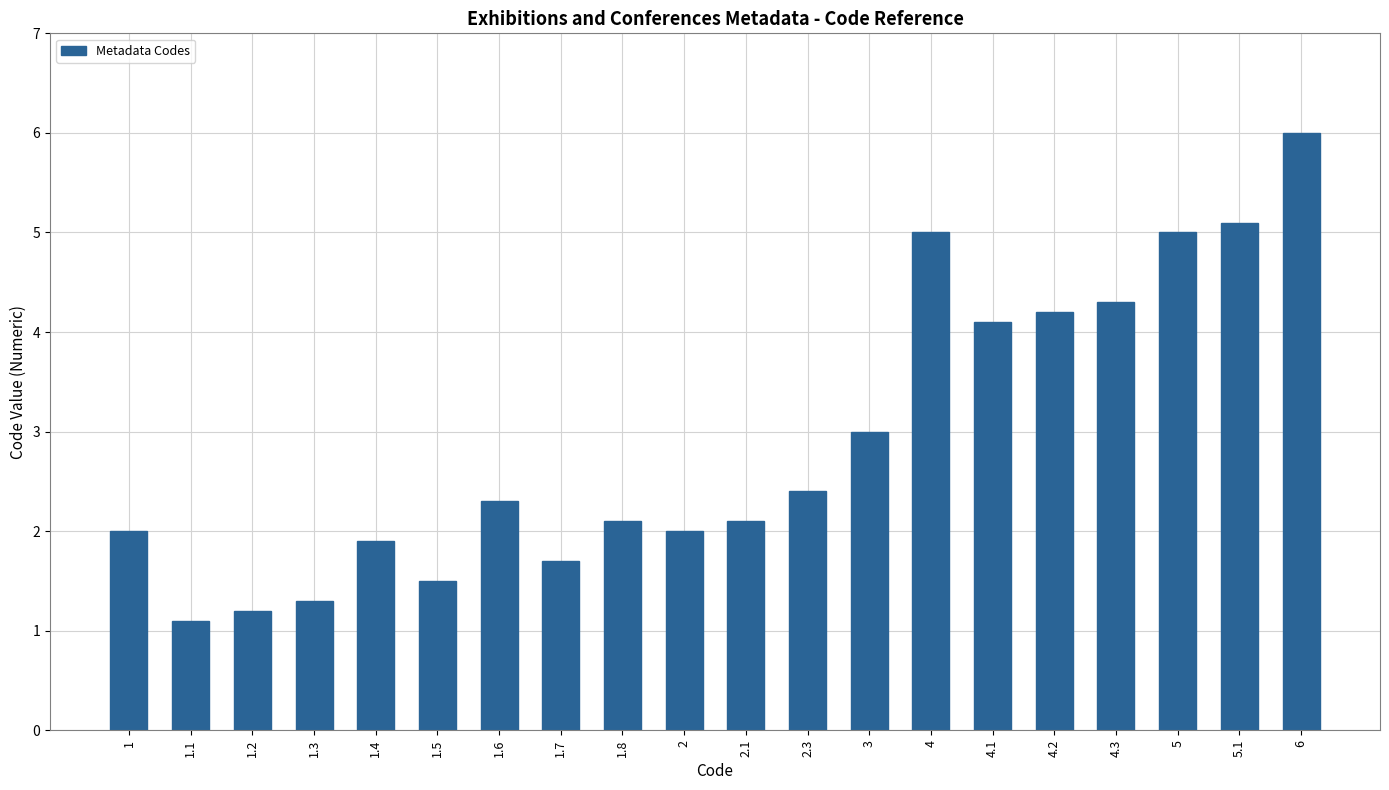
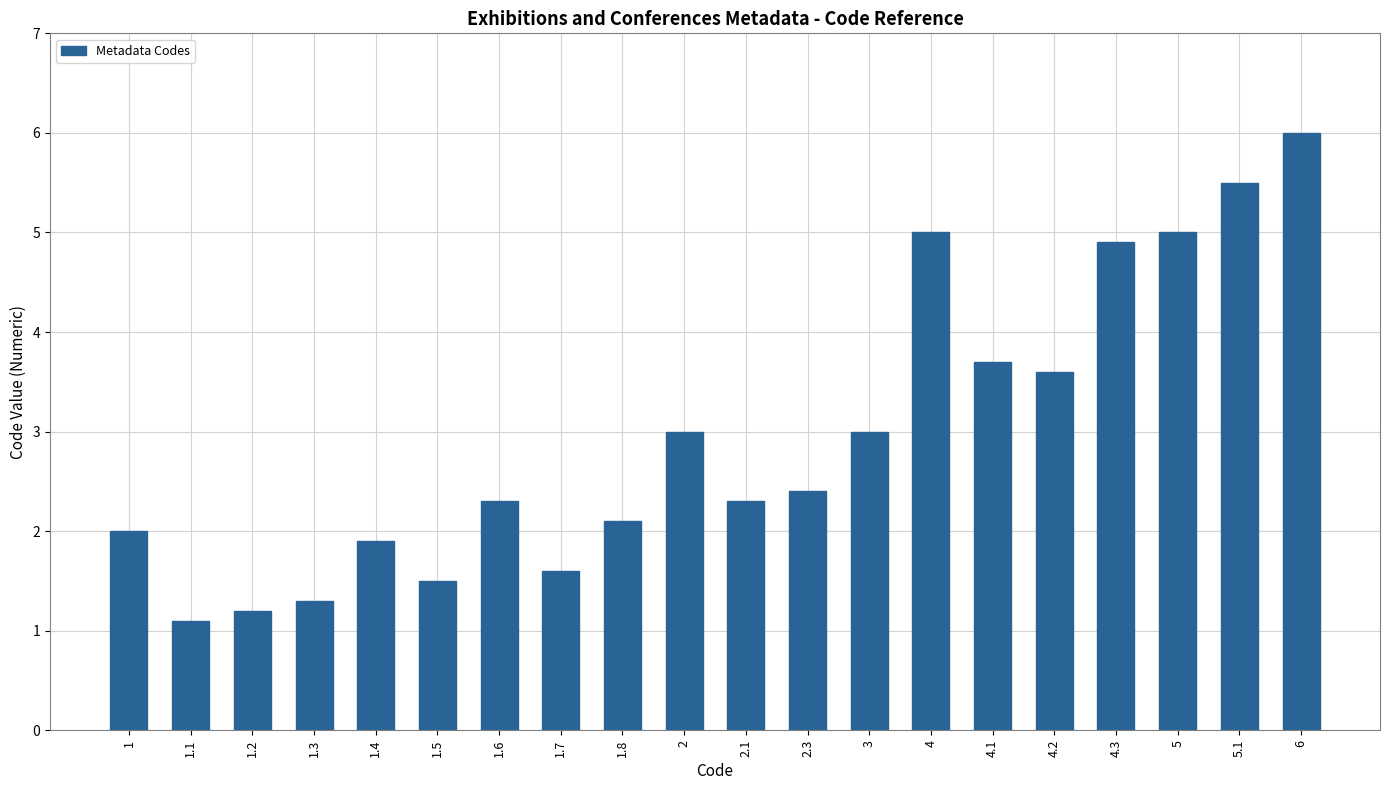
1.7: 1.7 -> 1.6
2: 2 -> 3
2.1: 2.1 -> 2.3
4.1: 4.1 -> 3.7
4.2: 4.2 -> 3.6
4.3: 4.3 -> 4.9
5.1: 5.1 -> 5.5
